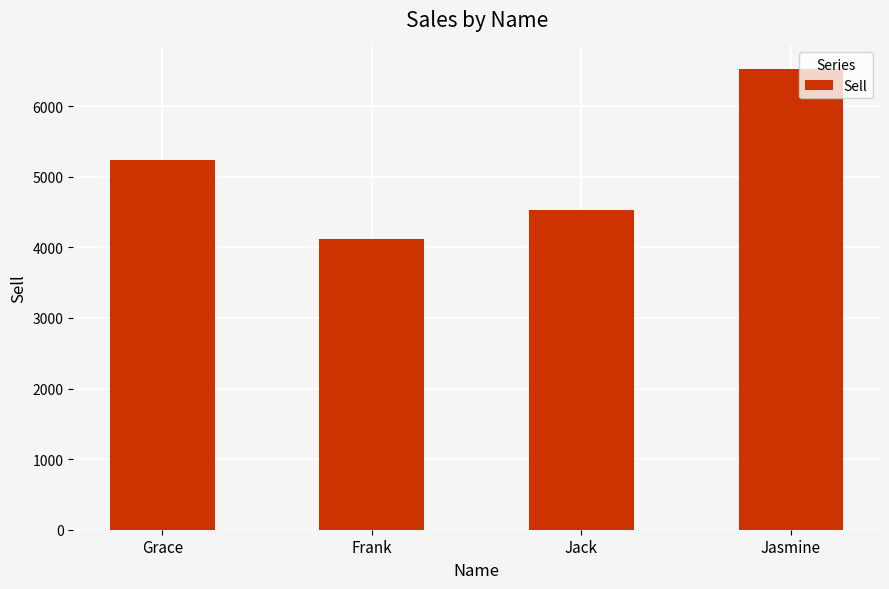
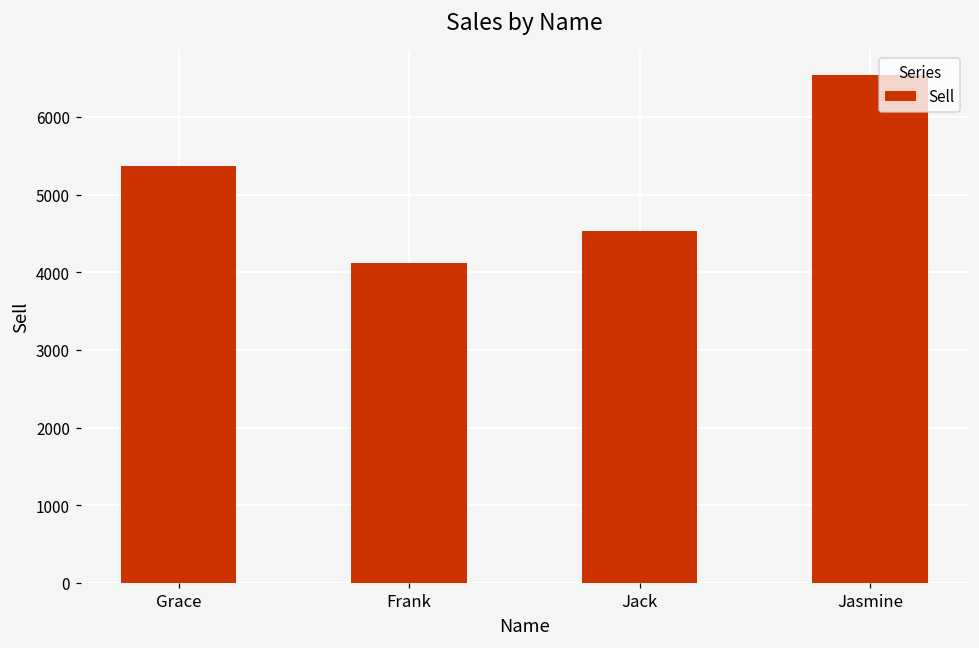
Grace: 5200 -> 5400
